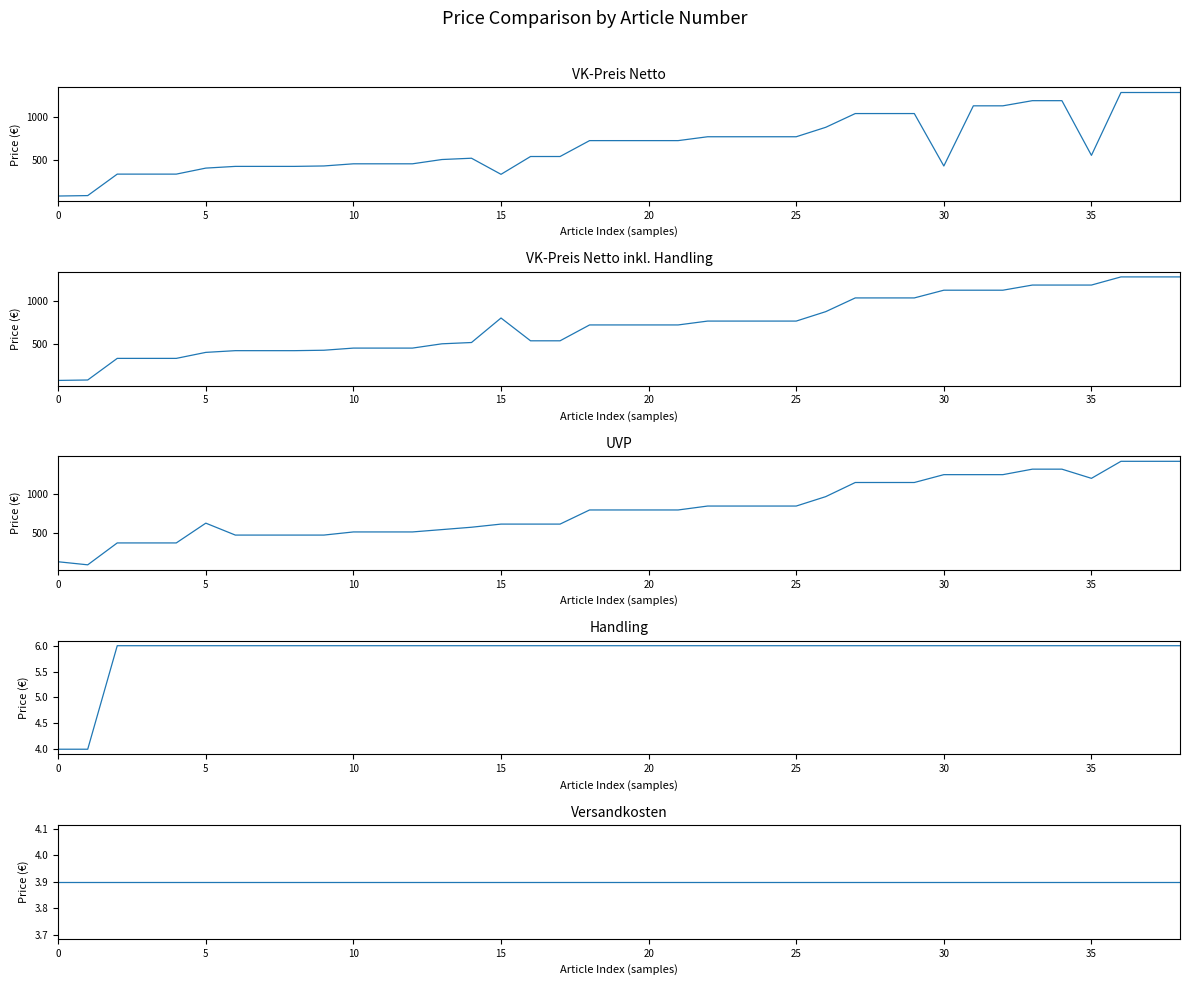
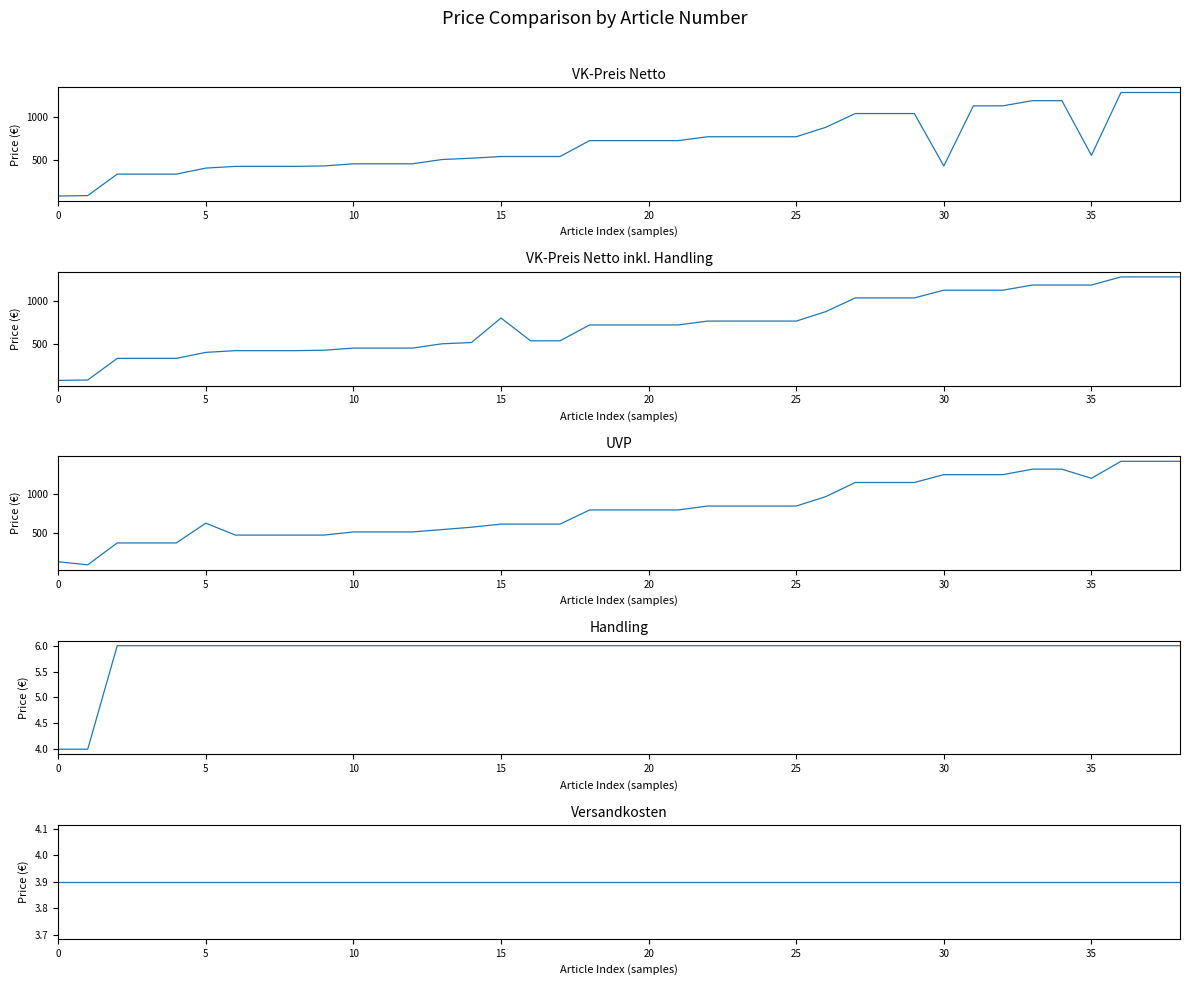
VK-Preis Netto, 15: 300 -> 500
